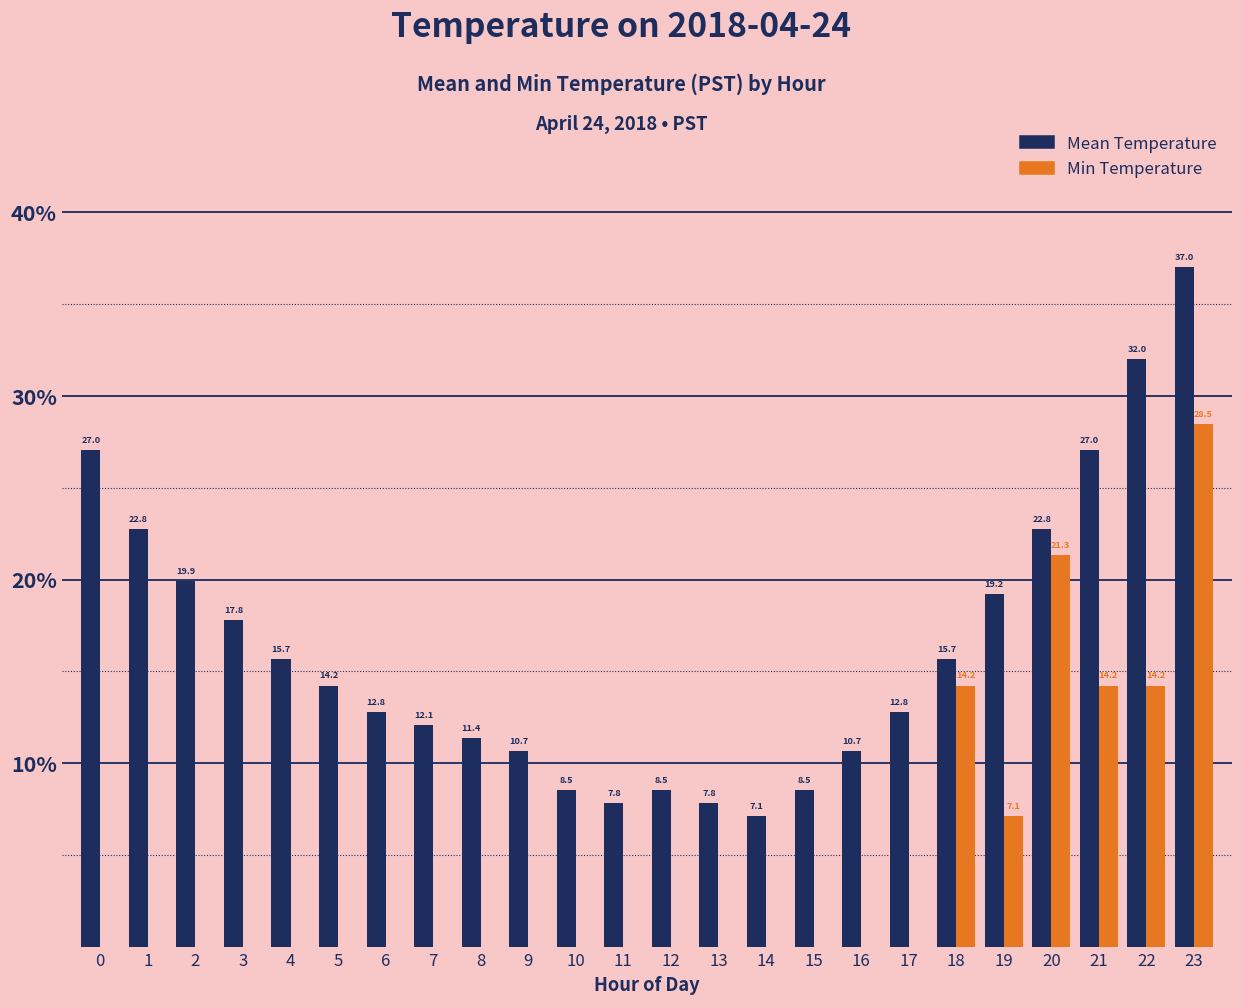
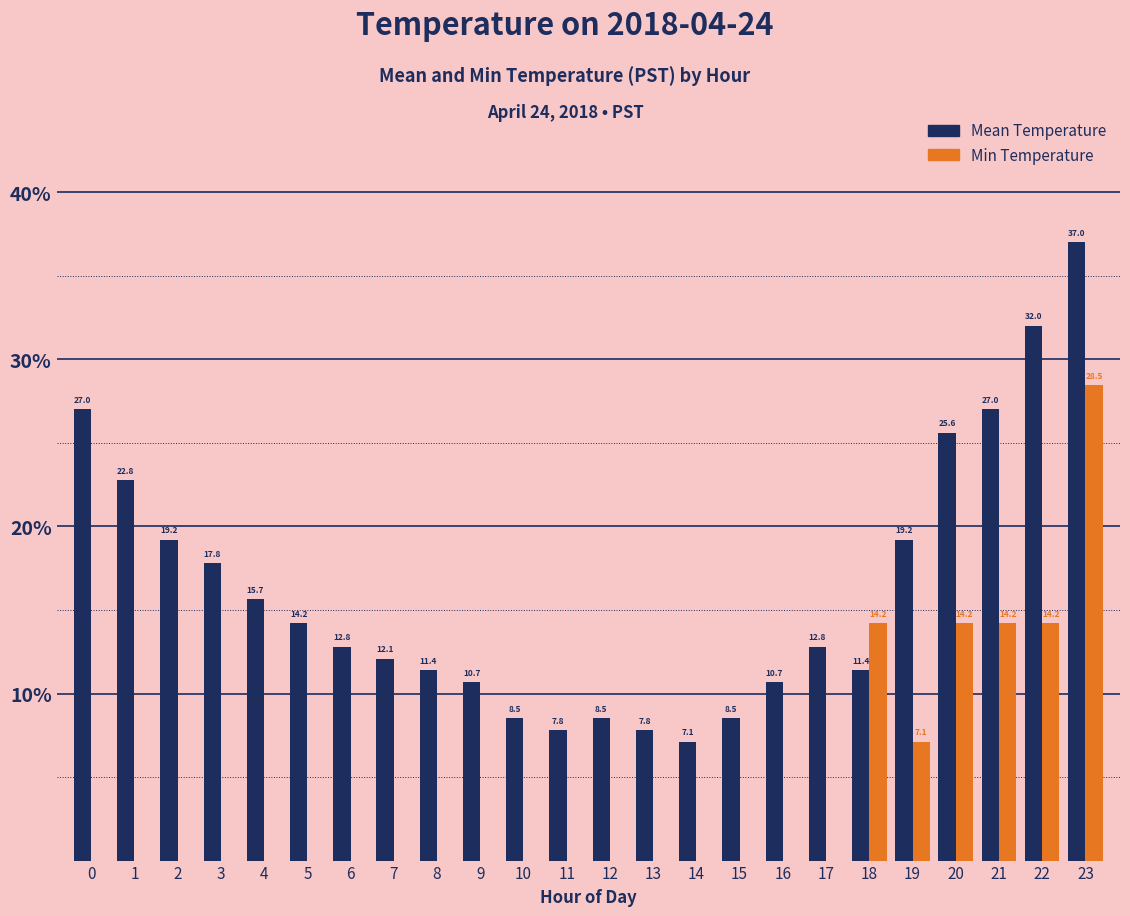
Mean Temperature, 2: 19.9 -> 19.2
Mean Temperature, 18: 15.7 -> 11.4
Mean Temperature, 20: 22.8 -> 25.6
Min Temperature, 20: 21.3 -> 14.2
